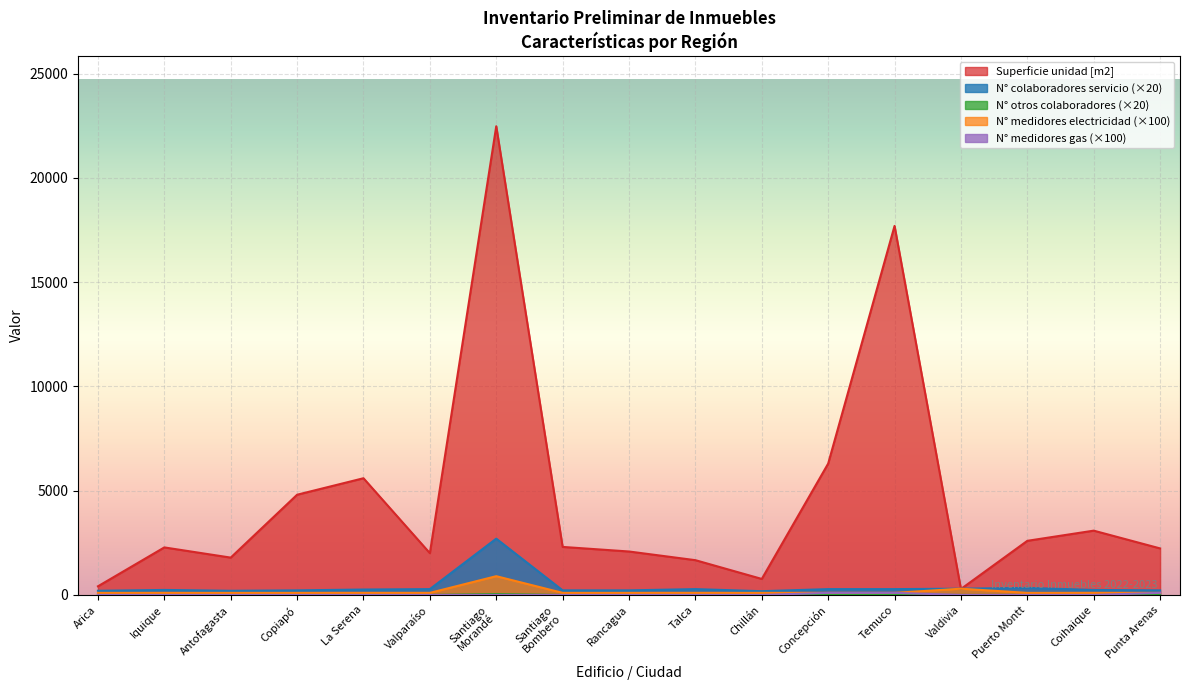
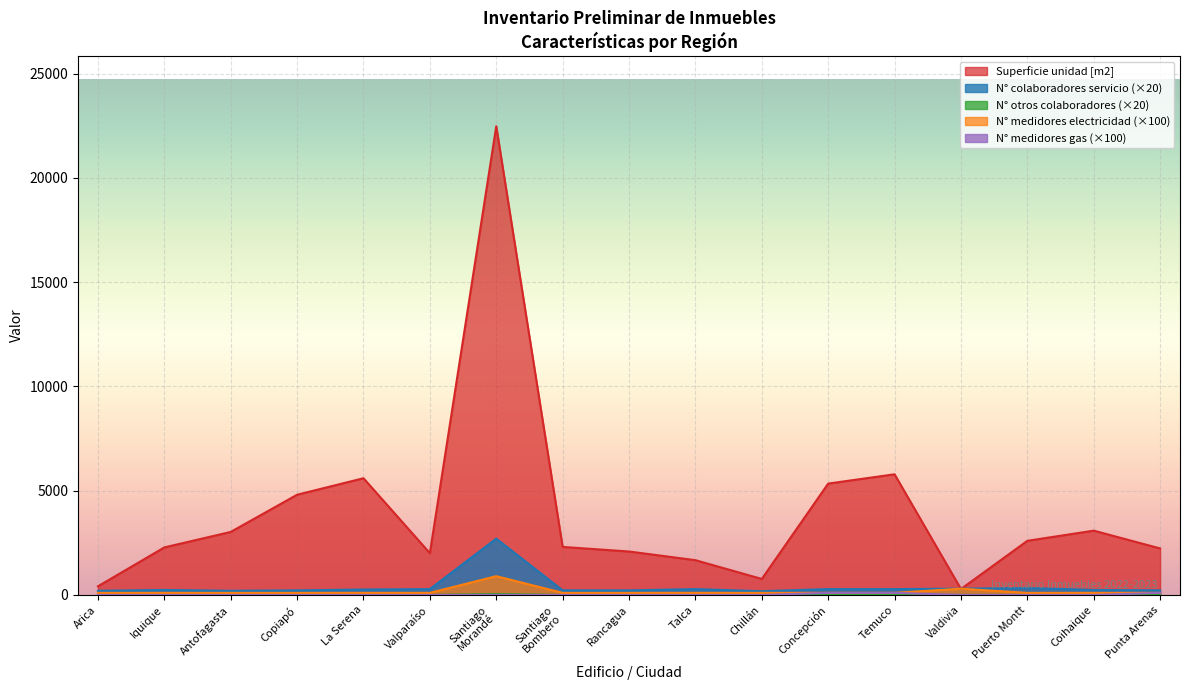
Superficie unidad [m2], Antofagasta: 1800 -> 3000
Superficie unidad [m2], Concepción: 6300 -> 5300
Superficie unidad [m2], Temuco: 17700 -> 5800
